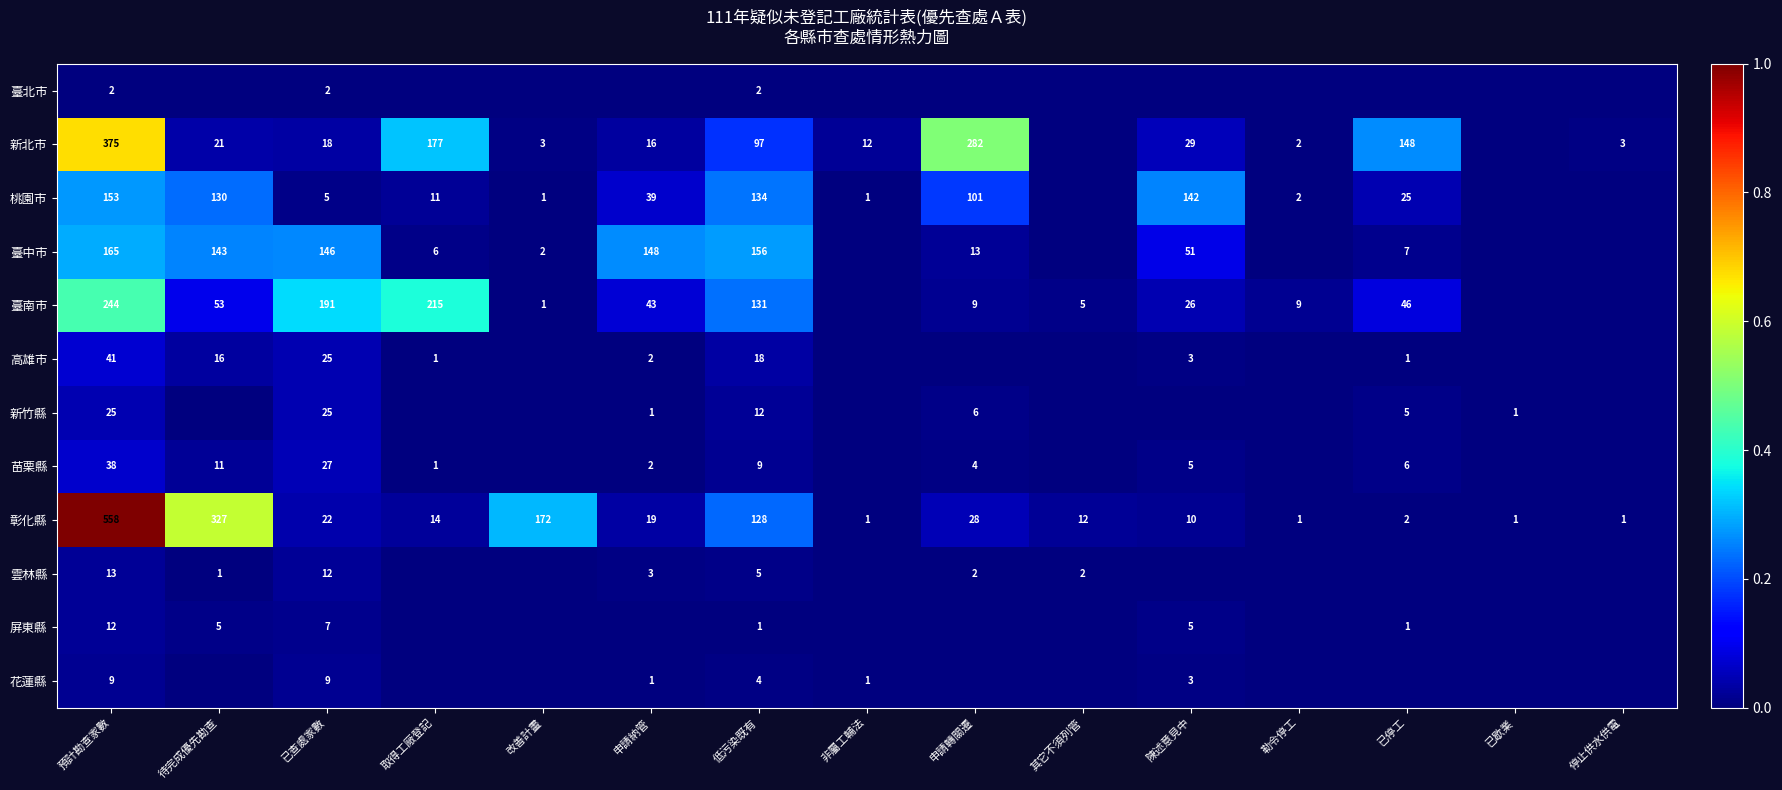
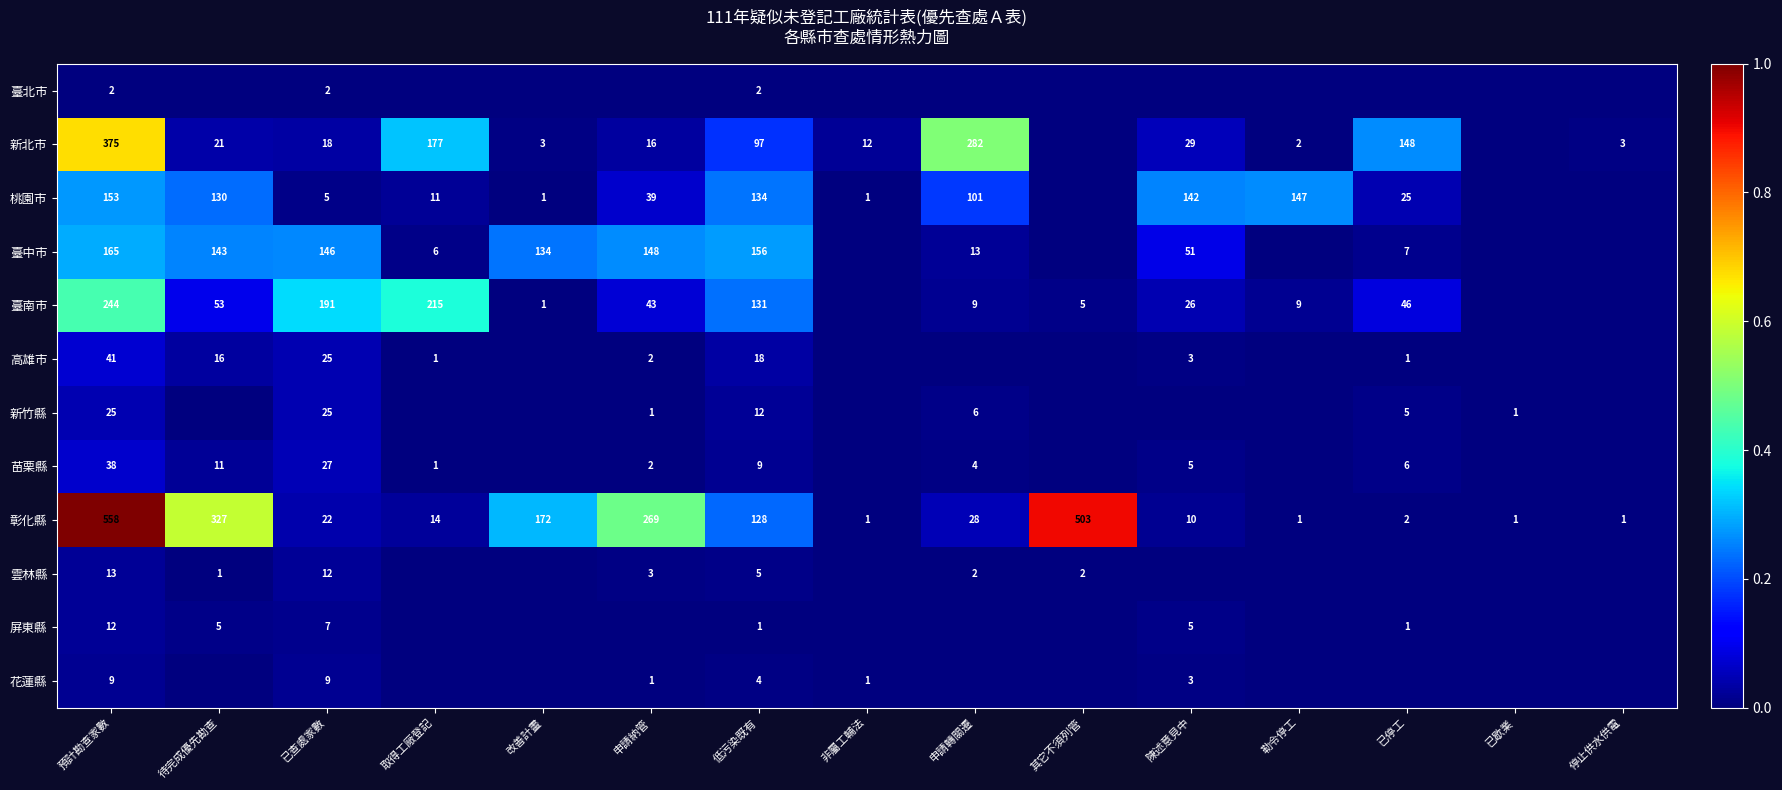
桃園市, 勒令停工: 2 -> 147
臺中市, 改善計畫: 2 -> 134
彰化縣, 申請納管: 19 -> 269
彰化縣, 其它不須列管: 12 -> 503
